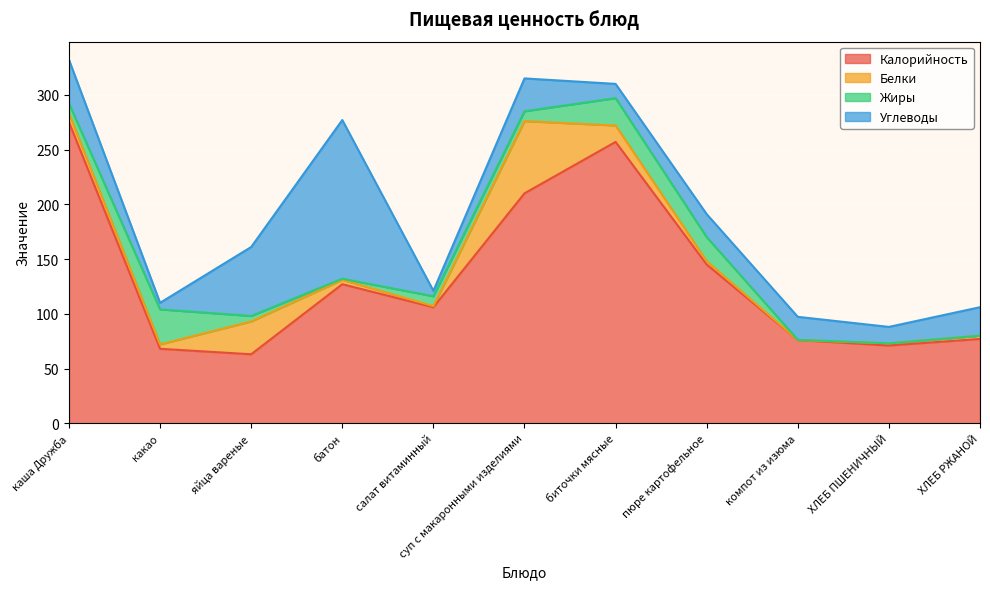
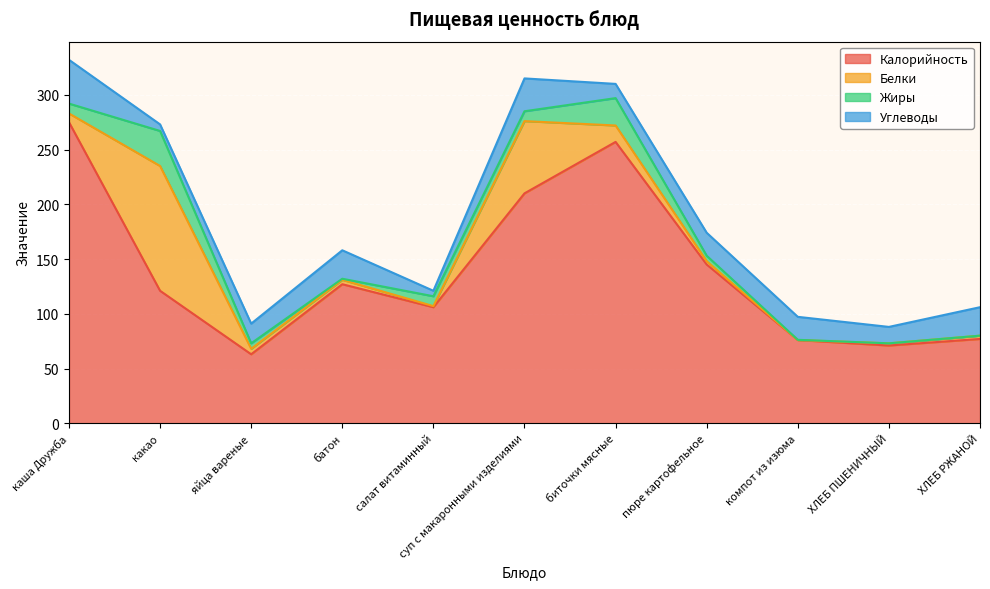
Калорийность, какао: 68 -> 121
Белки, какао: 4 -> 114
Белки, яйца вареные: 30 -> 5
Углеводы, яйца вареные: 63 -> 18
Углеводы, батон: 145 -> 26
Жиры, пюре картофельное: 22 -> 5
